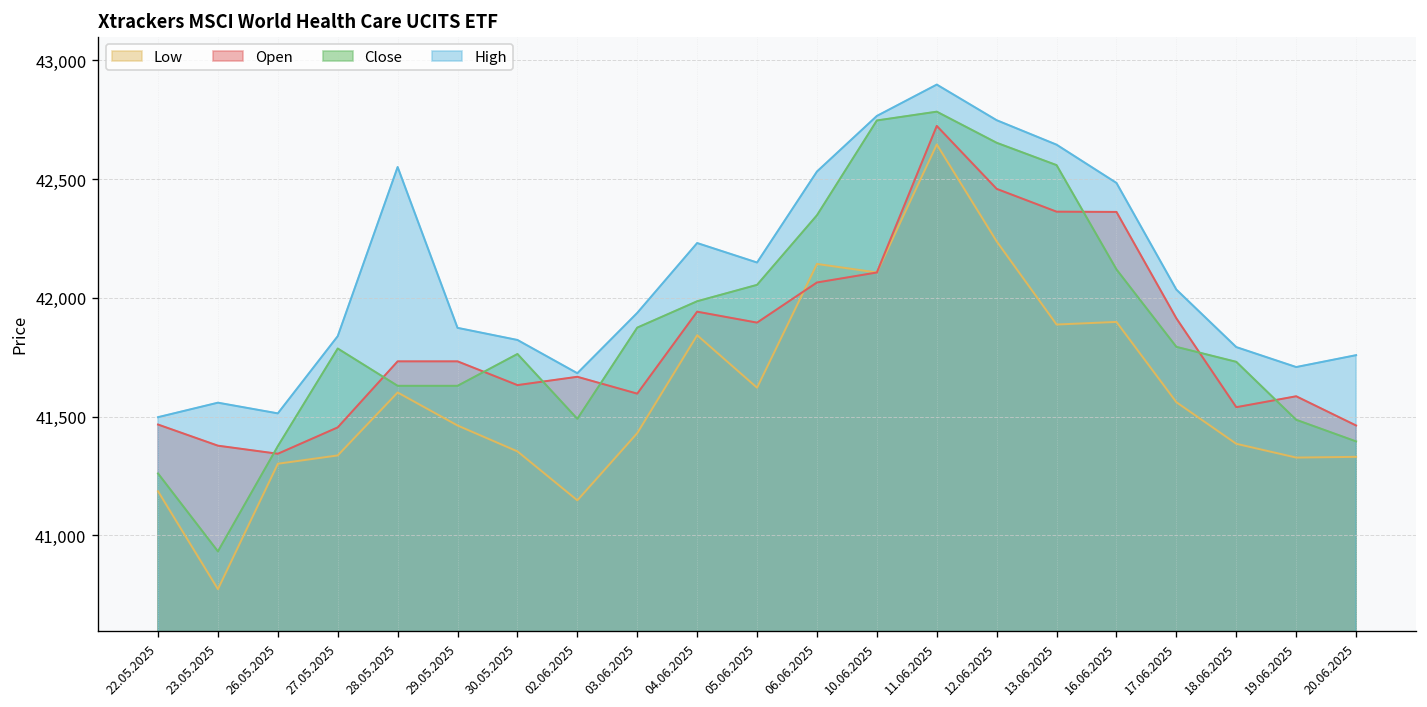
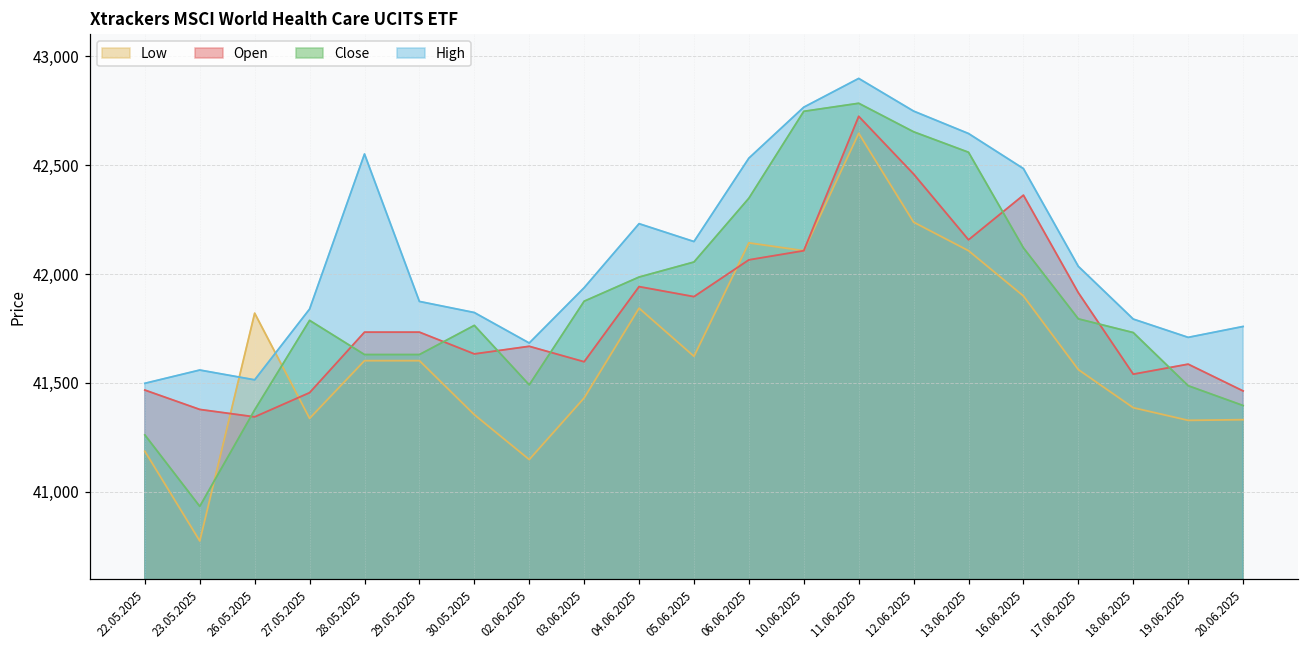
Low, 26.05.2025: 41,300 -> 41,820
Low, 29.05.2025: 41,460 -> 41,600
Low, 13.06.2025: 41,890 -> 42,110
Open, 13.06.2025: 42,360 -> 42,160
